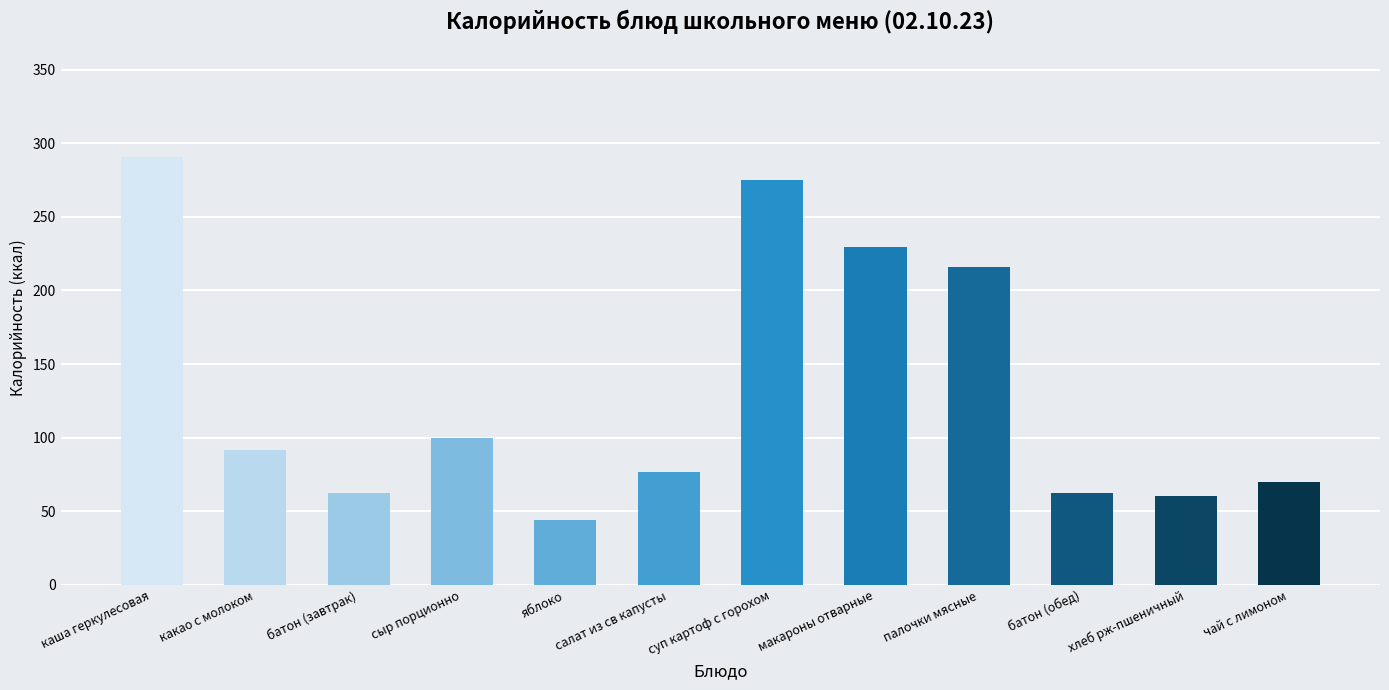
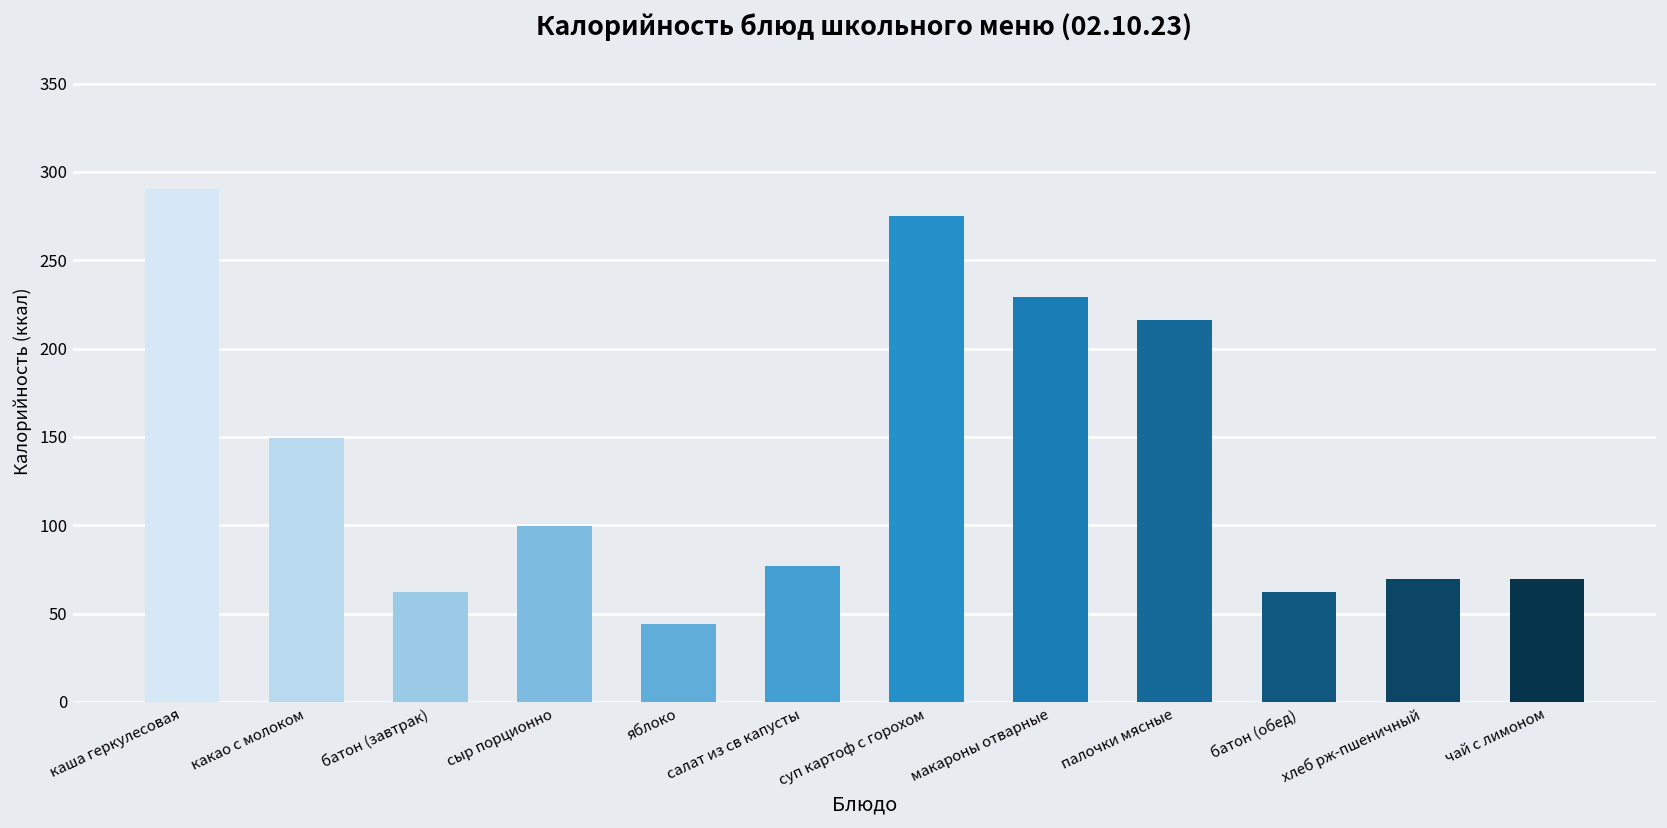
какао с молоком: 92 -> 149
хлеб рж-пшеничный: 60 -> 70
